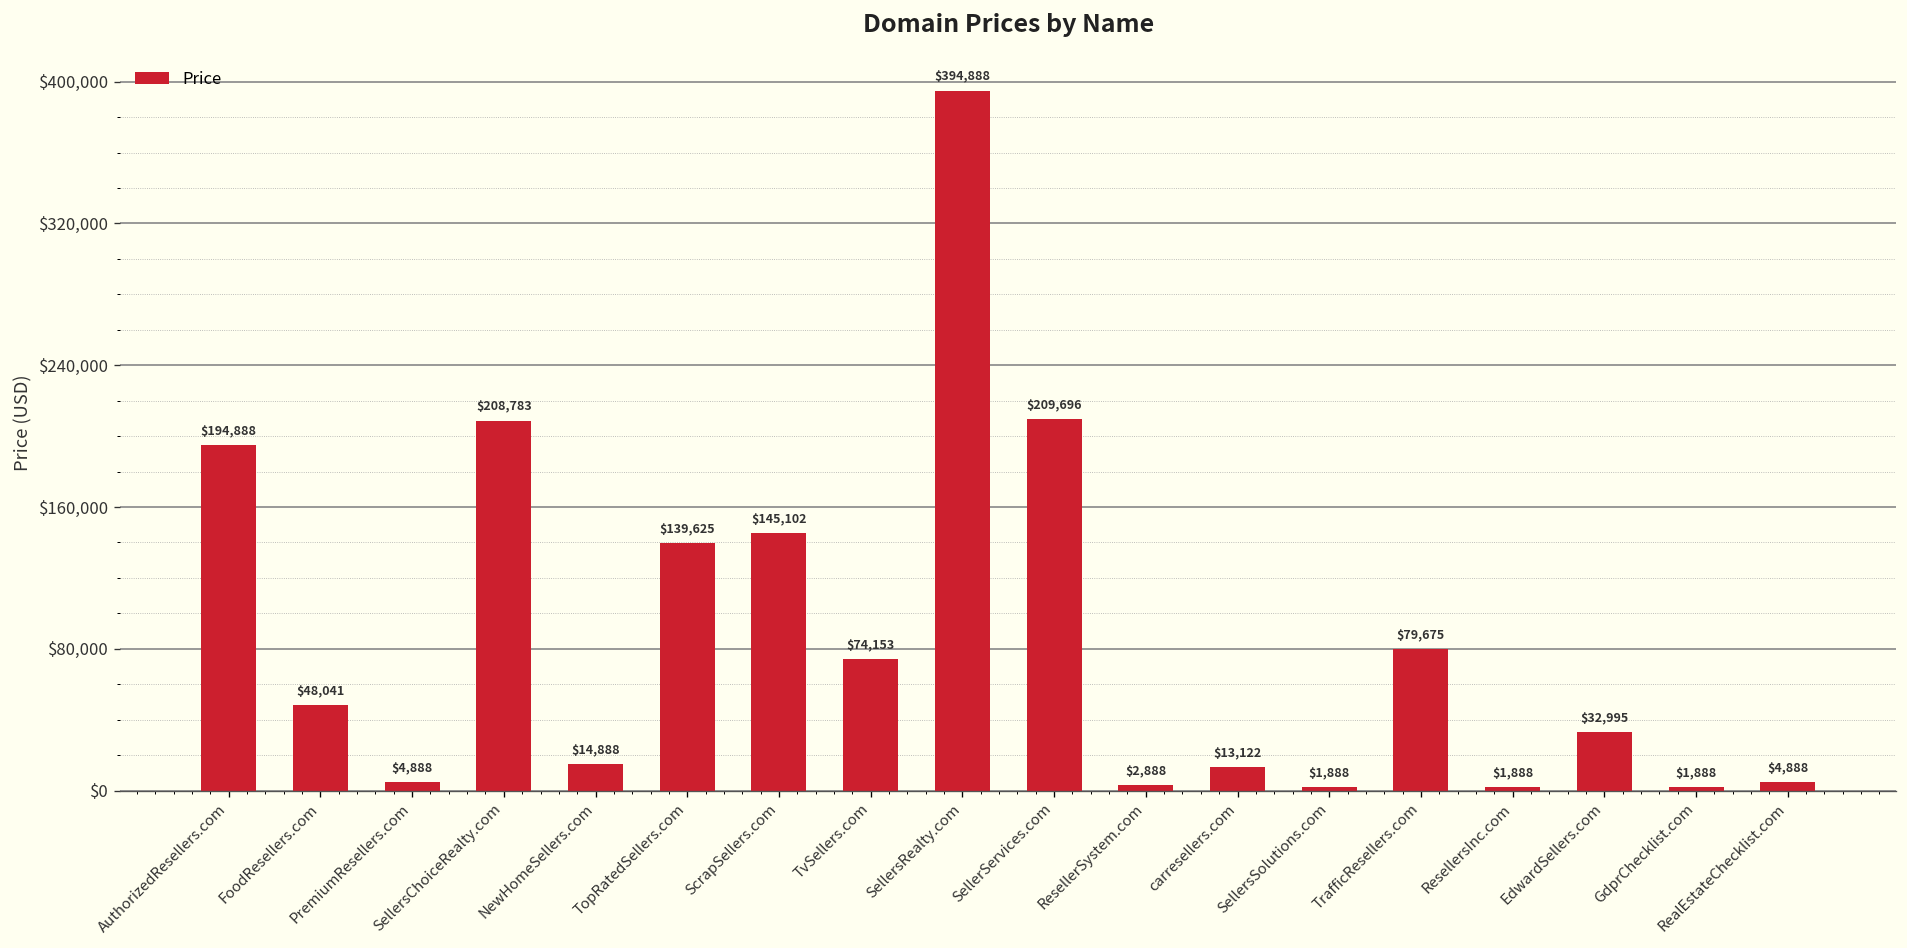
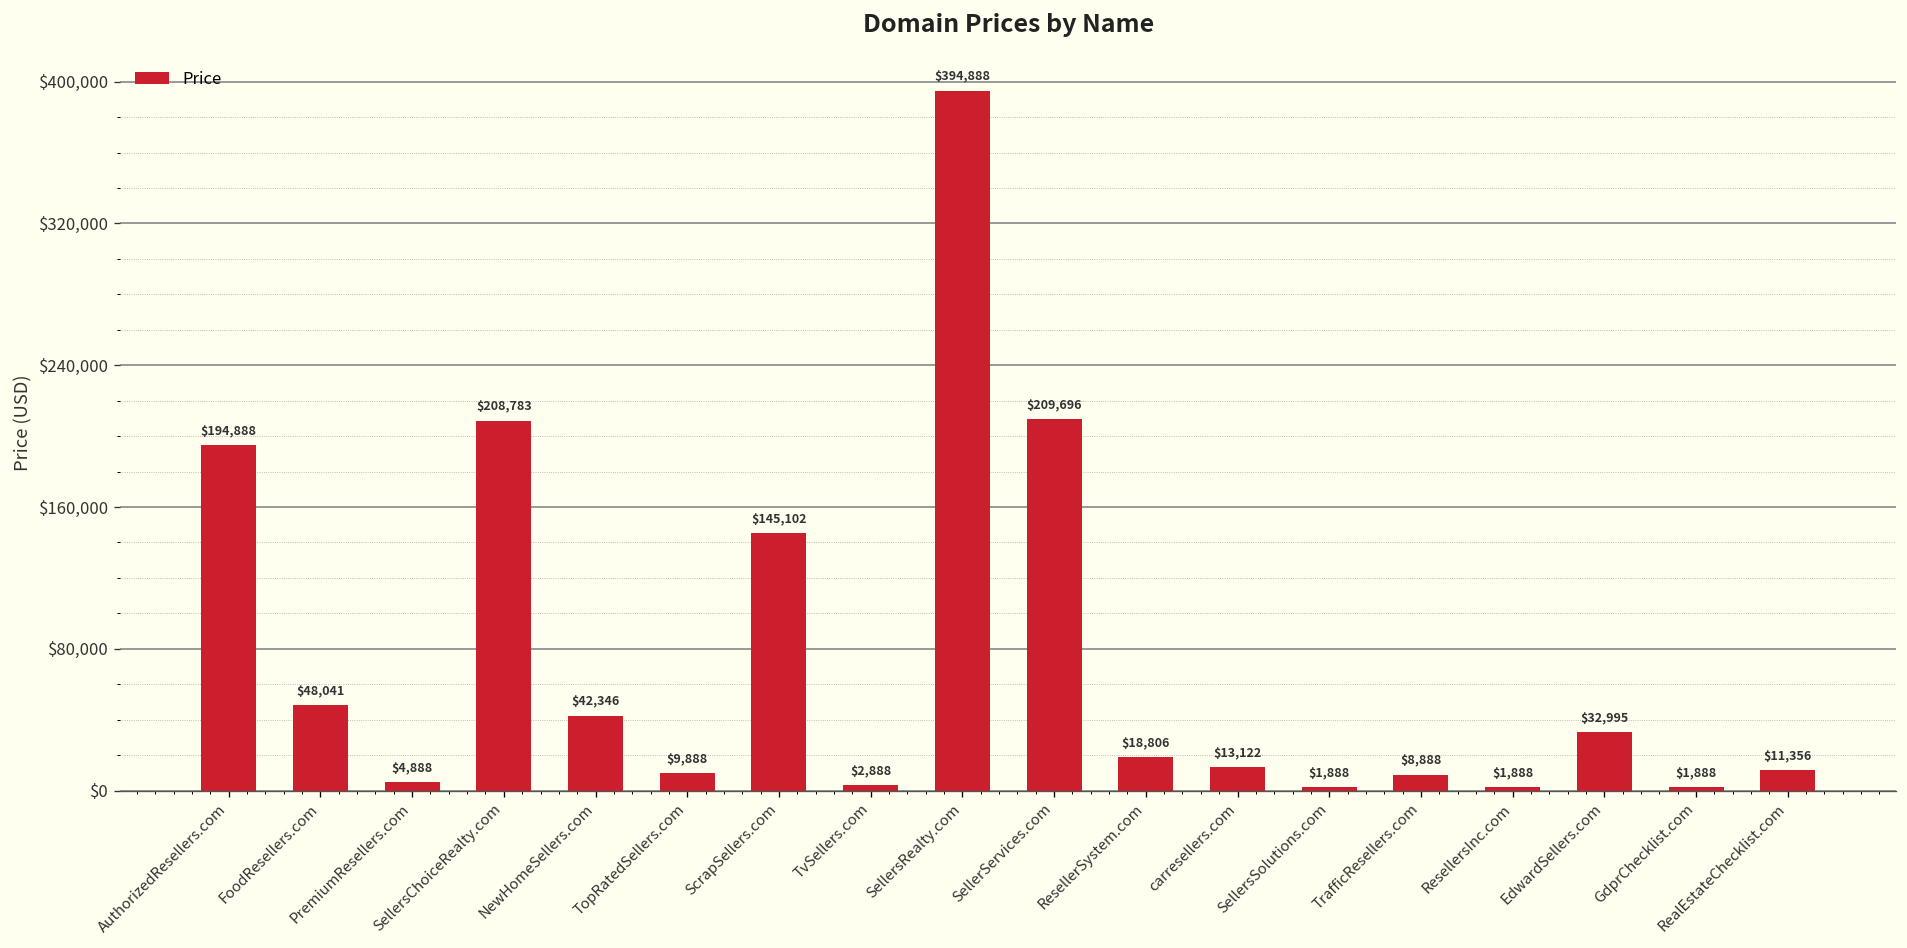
NewHomeSellers.com: $14,888 -> $42,346
TopRatedSellers.com: $139,625 -> $9,888
TvSellers.com: $74,153 -> $2,888
ResellerSystem.com: $2,888 -> $18,806
TrafficResellers.com: $79,675 -> $8,888
RealEstateChecklist.com: $4,888 -> $11,356
